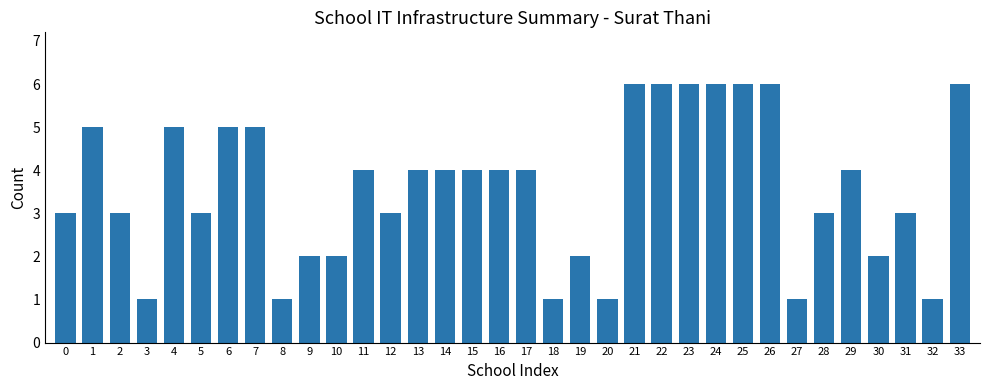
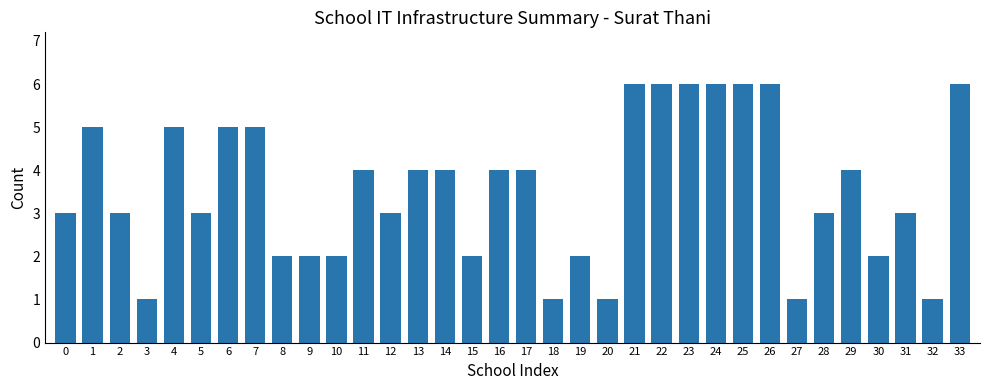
8: 1 -> 2
15: 4 -> 2
